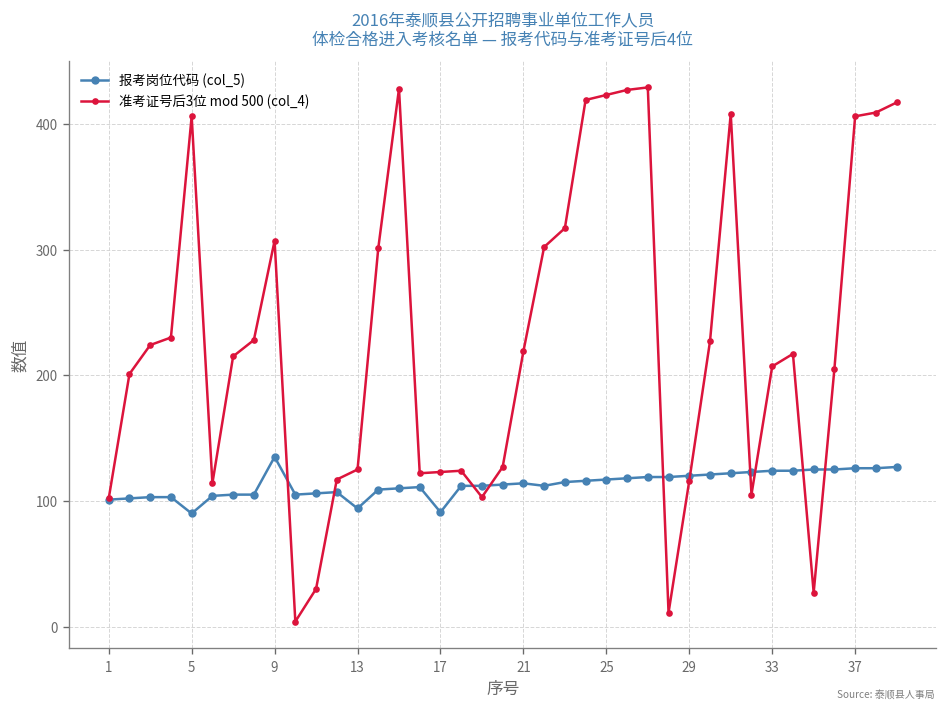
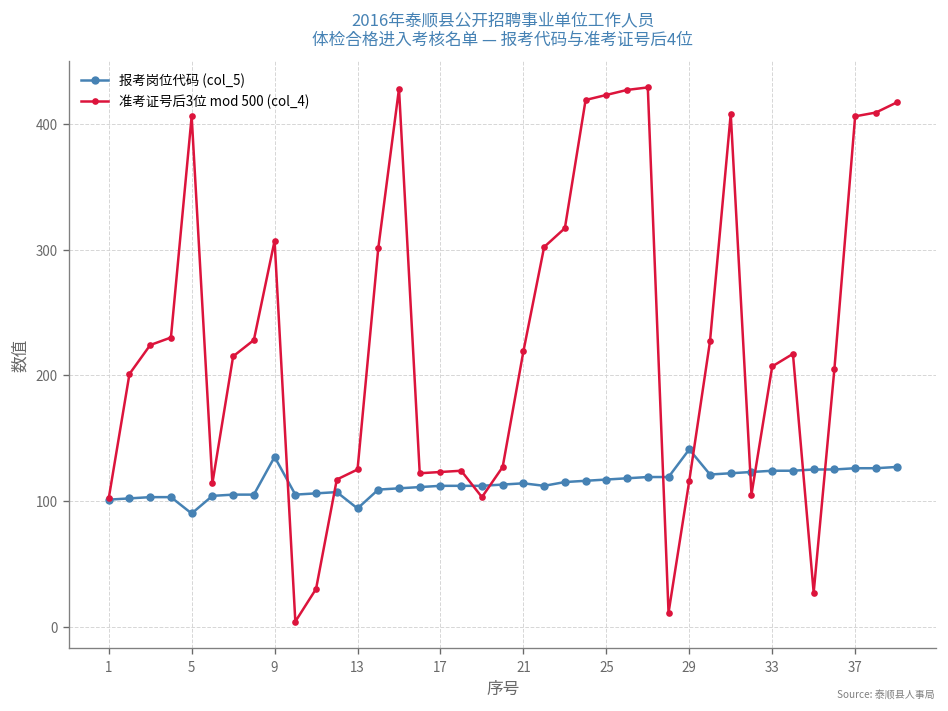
报考岗位代码 (col_5), 17: 91 -> 112
报考岗位代码 (col_5), 29: 120 -> 141
